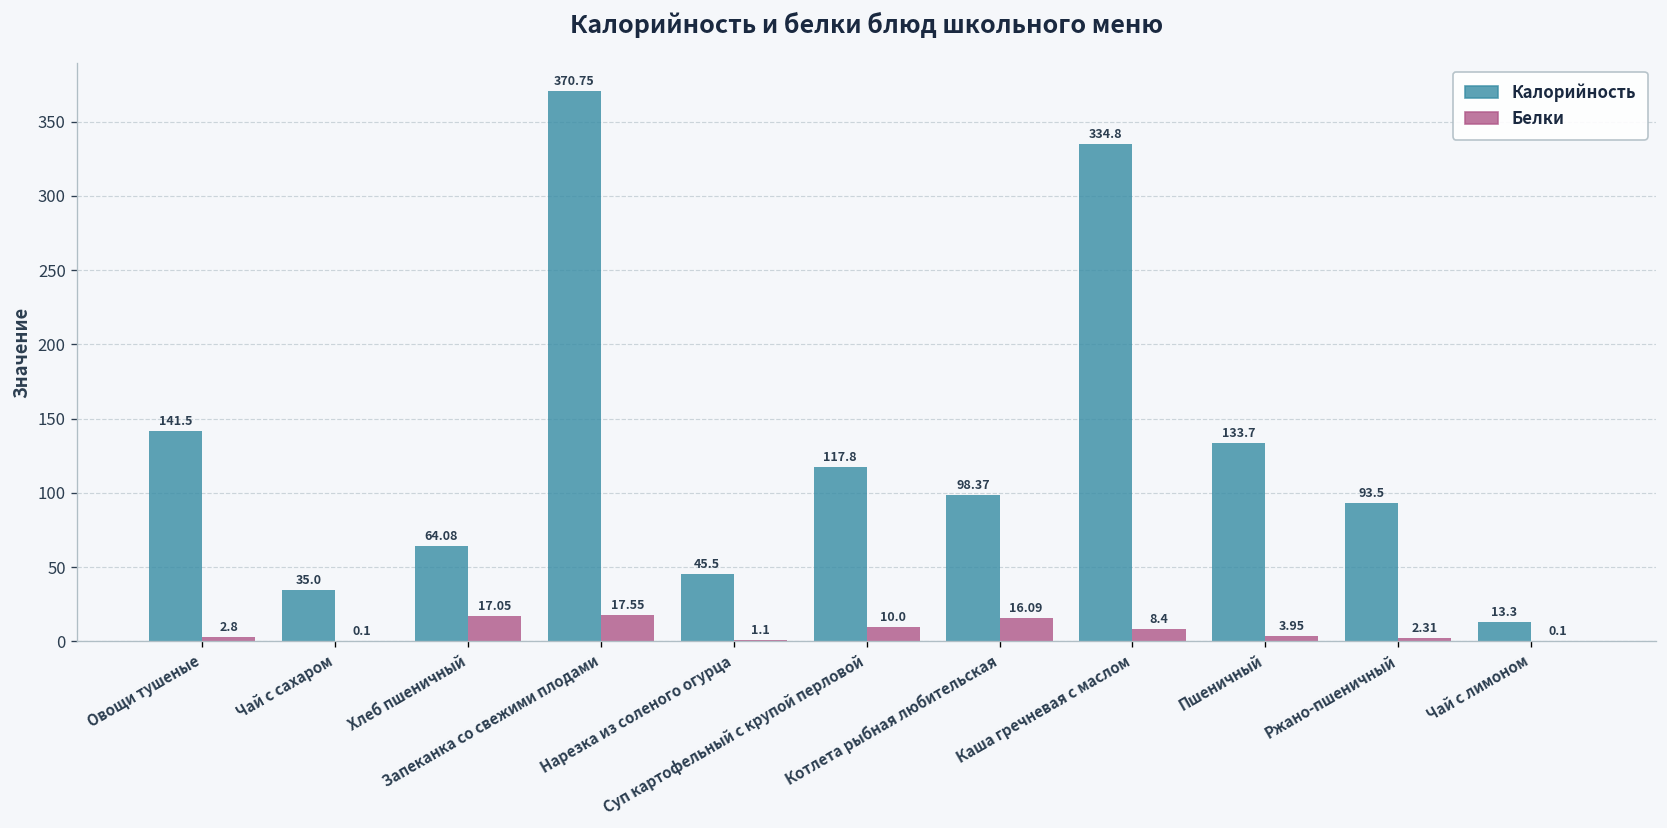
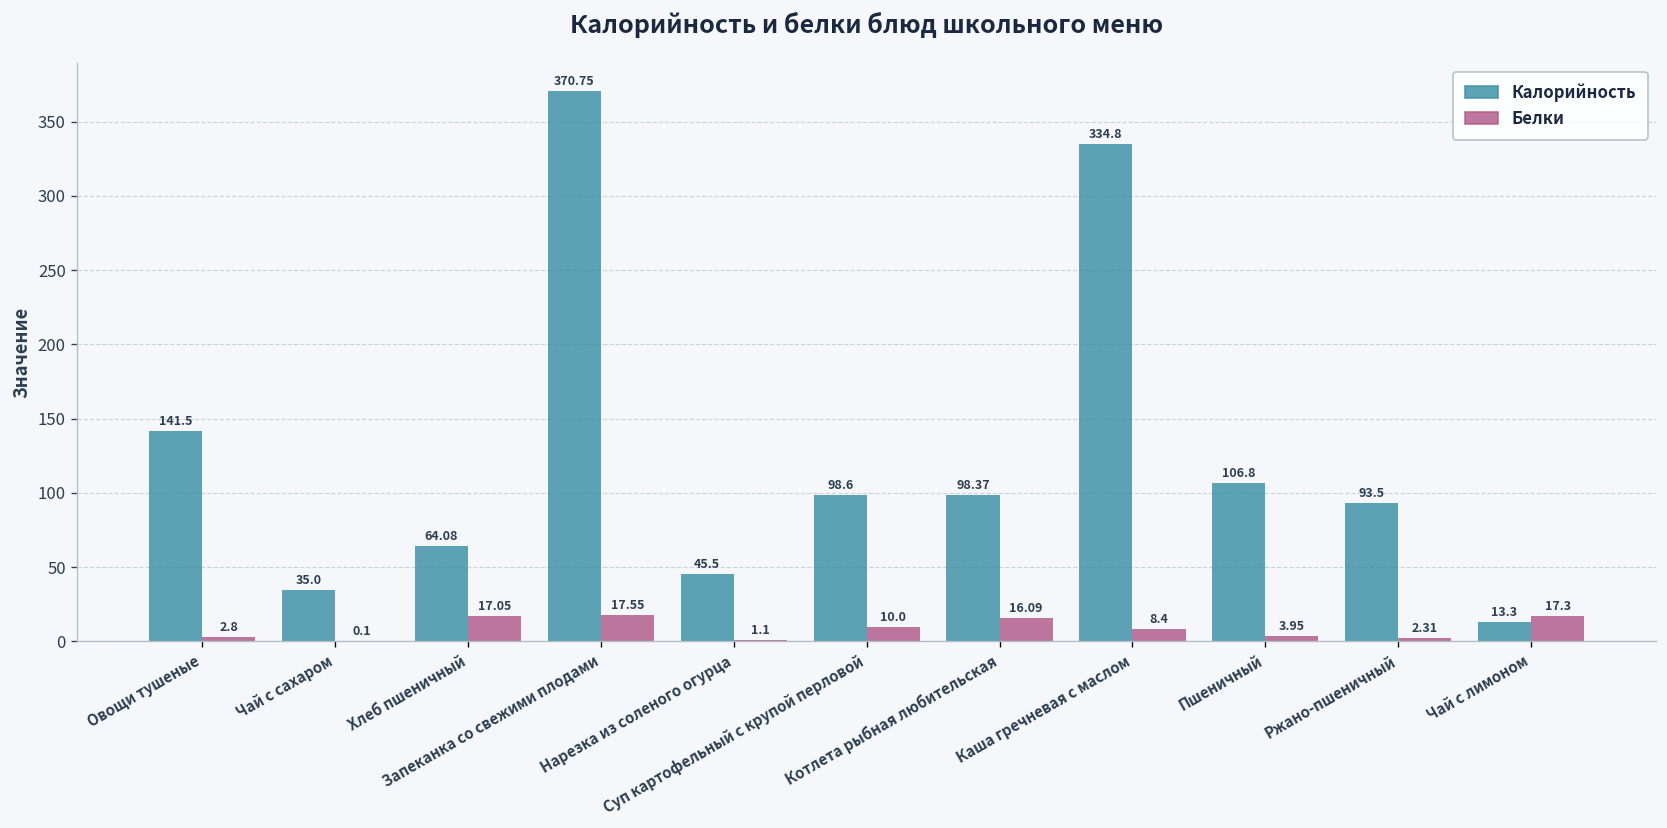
Калорийность, Суп картофельный с крупой перловой: 117.8 -> 98.6
Калорийность, Пшеничный: 133.7 -> 106.8
Белки, Чай с лимоном: 0.1 -> 17.3
